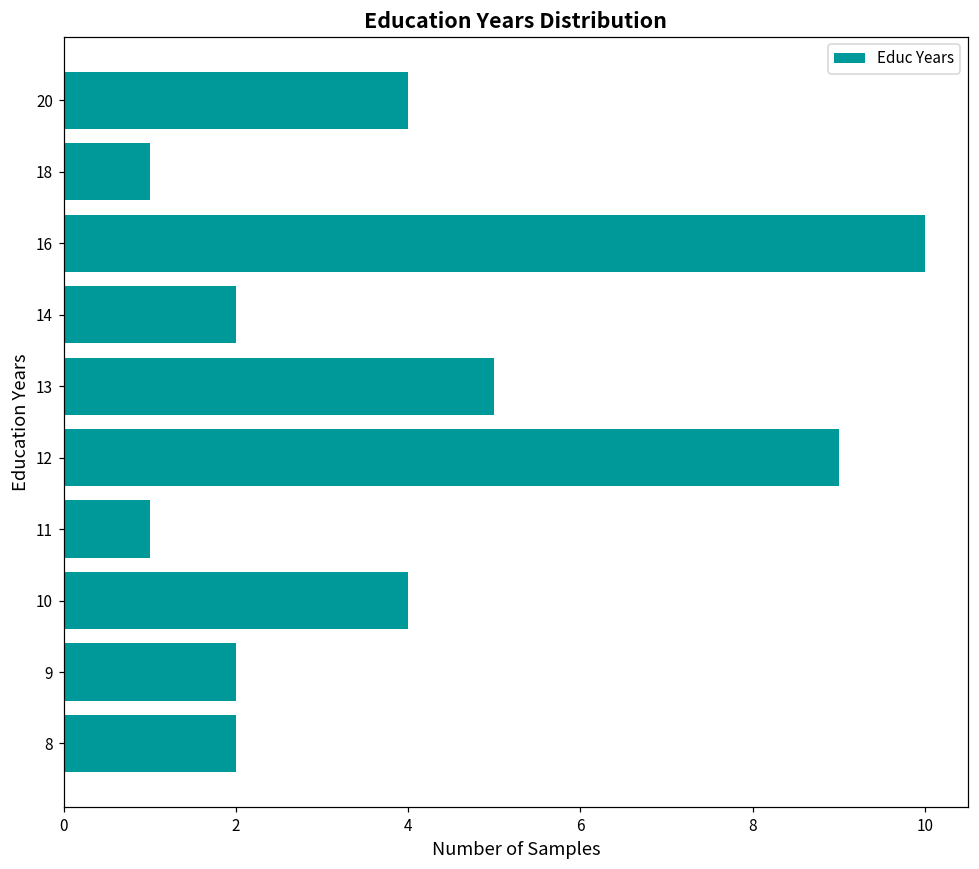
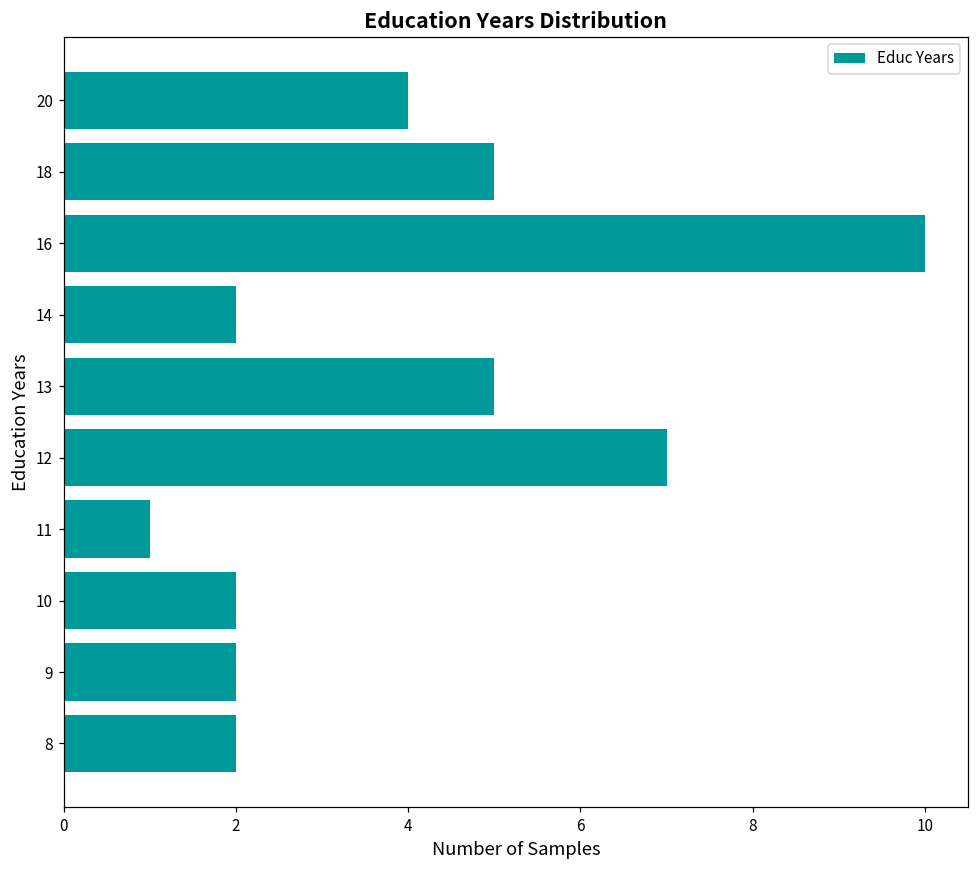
18: 1 -> 5
12: 9 -> 7
10: 4 -> 2
